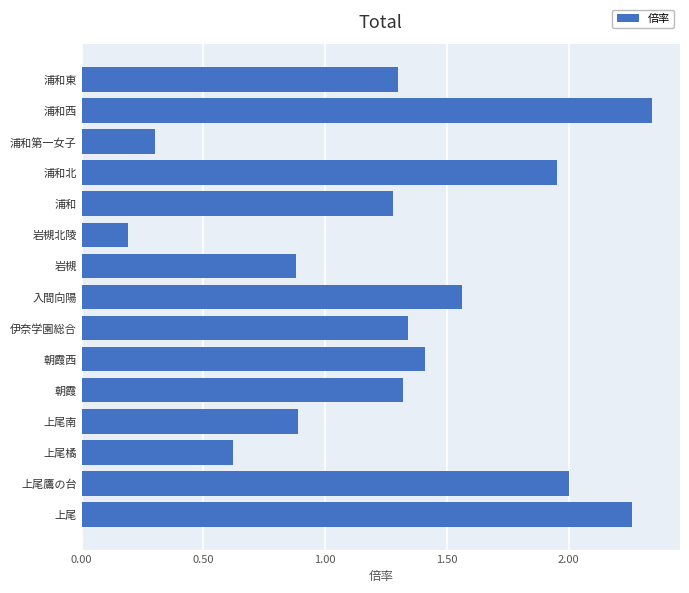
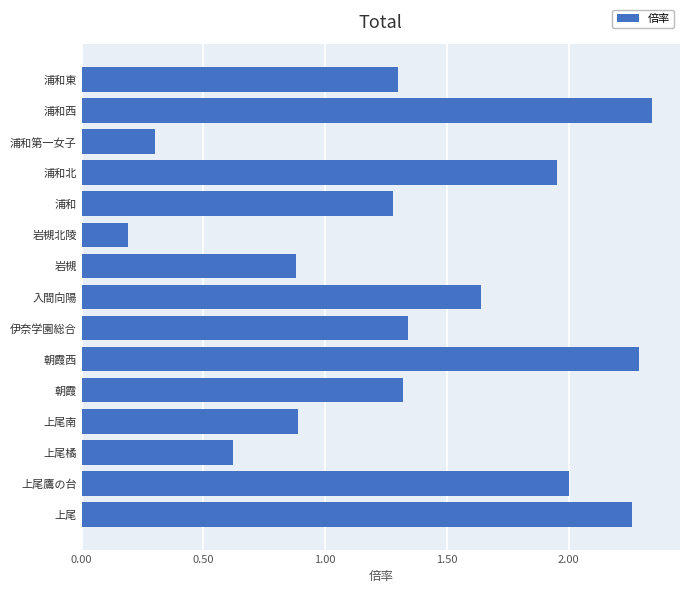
入間向陽: 1.56 -> 1.64
朝霞西: 1.41 -> 2.29
